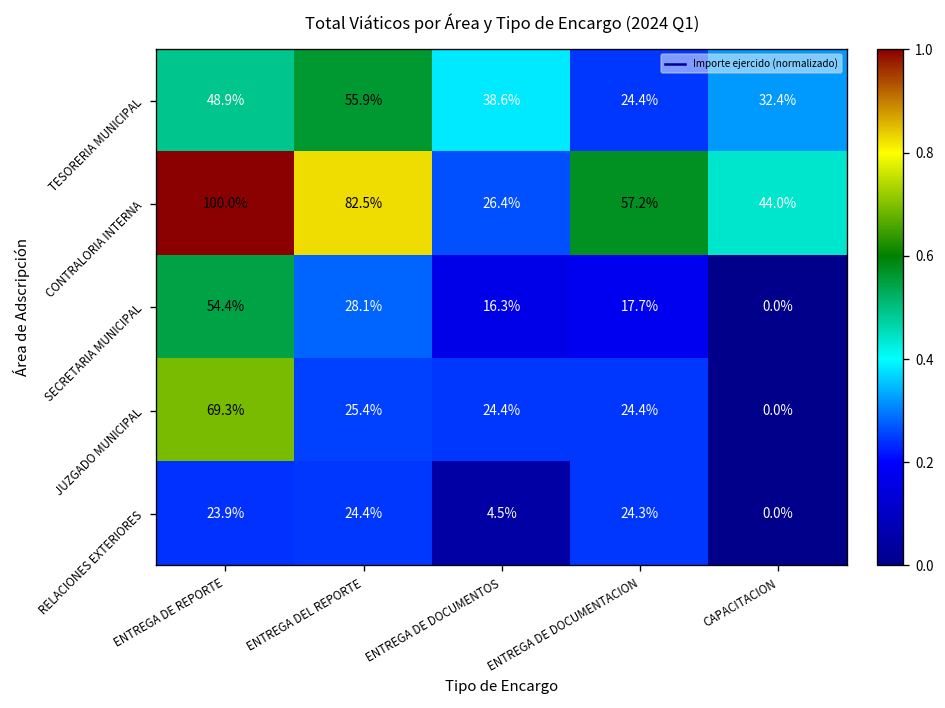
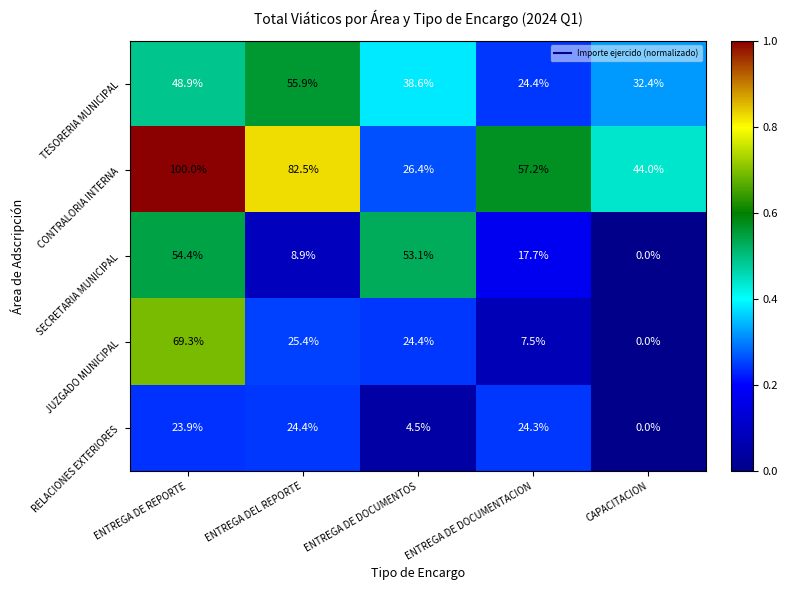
SECRETARIA MUNICIPAL, ENTREGA DEL REPORTE: 28.1% -> 8.9%
SECRETARIA MUNICIPAL, ENTREGA DE DOCUMENTOS: 16.3% -> 53.1%
JUZGADO MUNICIPAL, ENTREGA DE DOCUMENTACION: 24.4% -> 7.5%
